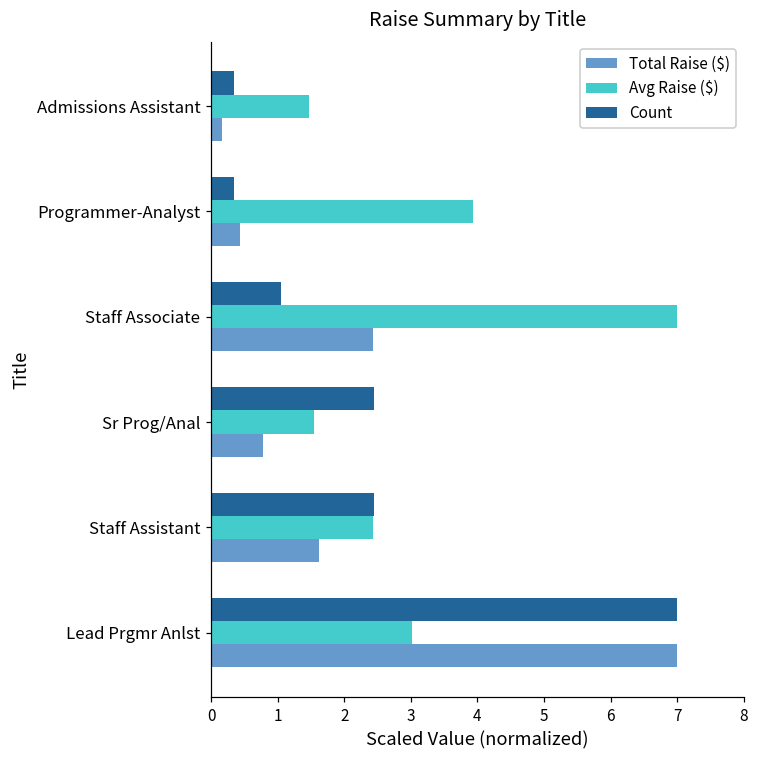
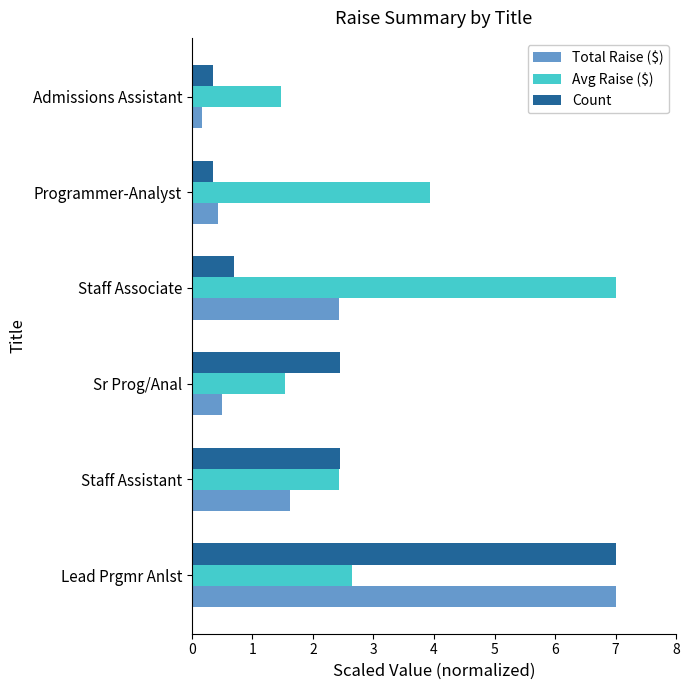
Count, Staff Associate: 1.1 -> 0.7
Total Raise ($), Sr Prog/Anal: 0.8 -> 0.5
Avg Raise ($), Lead Prgmr Anlst: 3.0 -> 2.7
